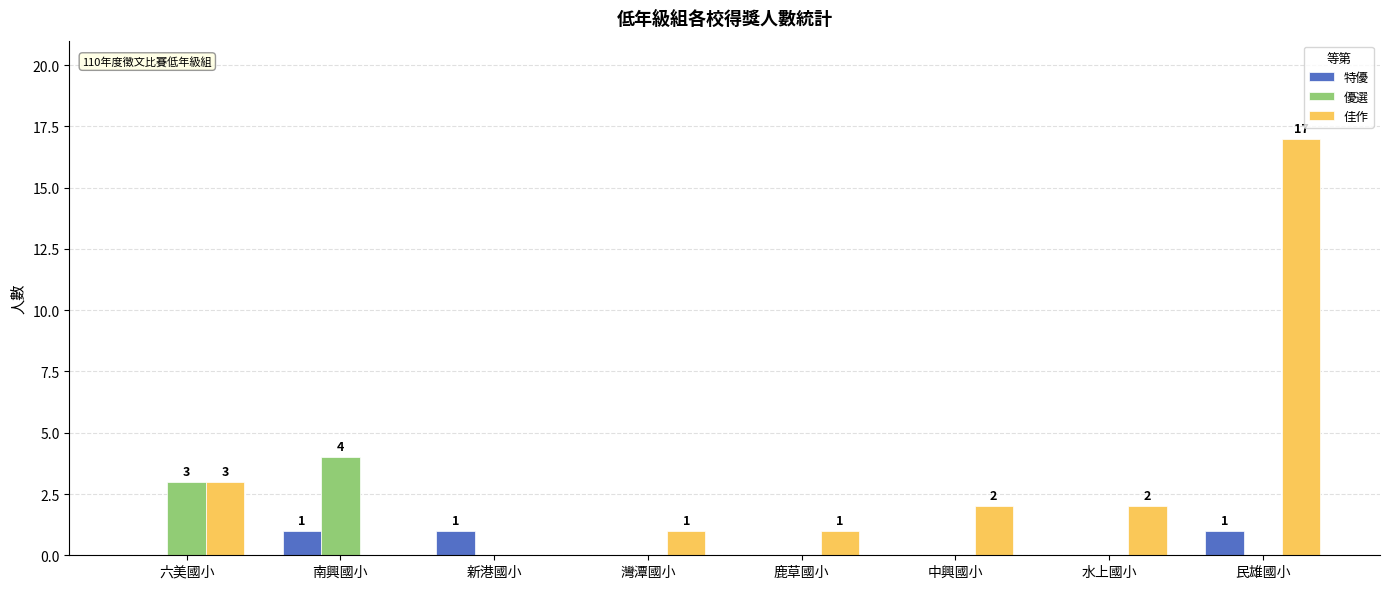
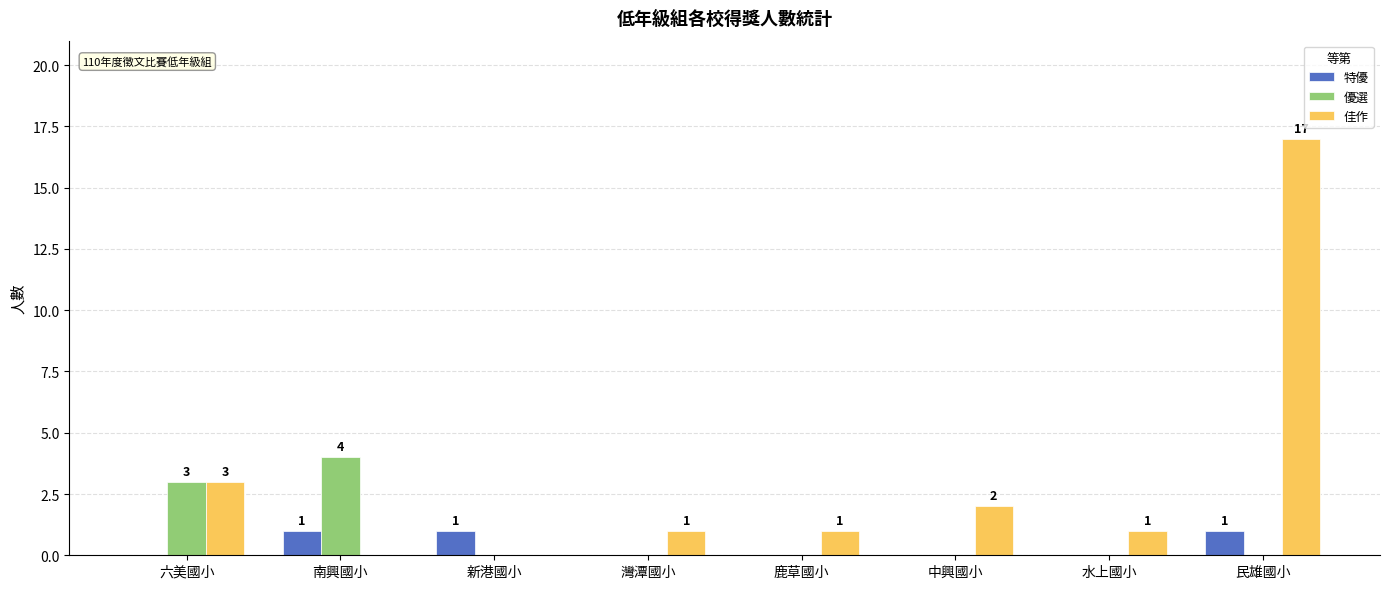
佳作, 水上國小: 2 -> 1
